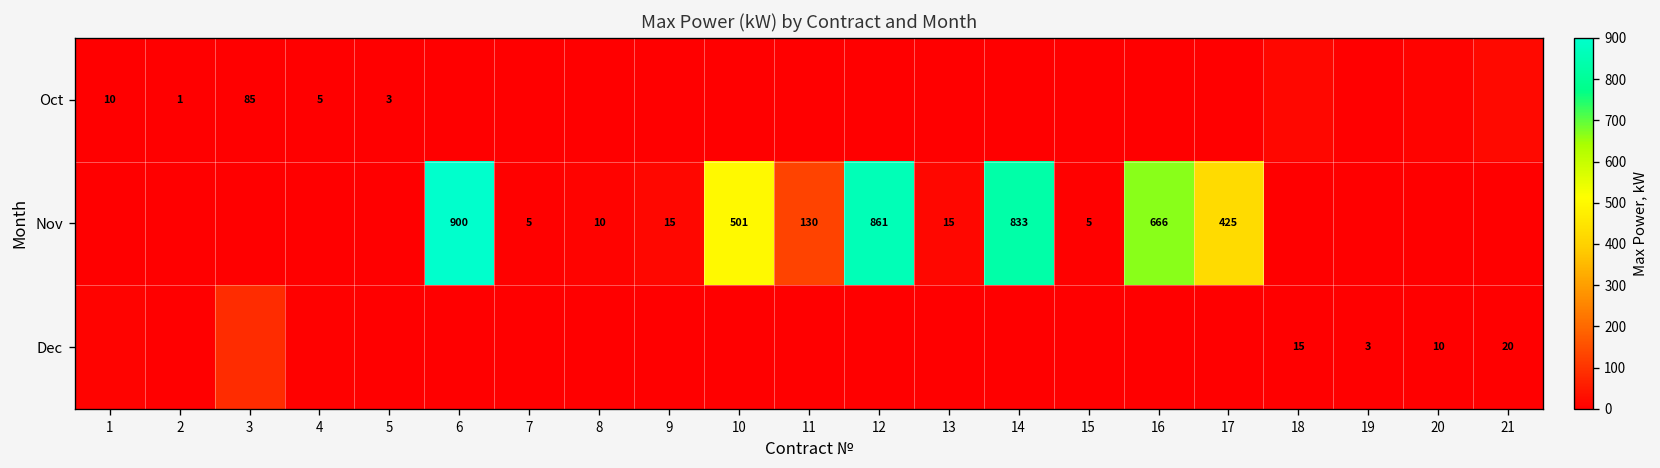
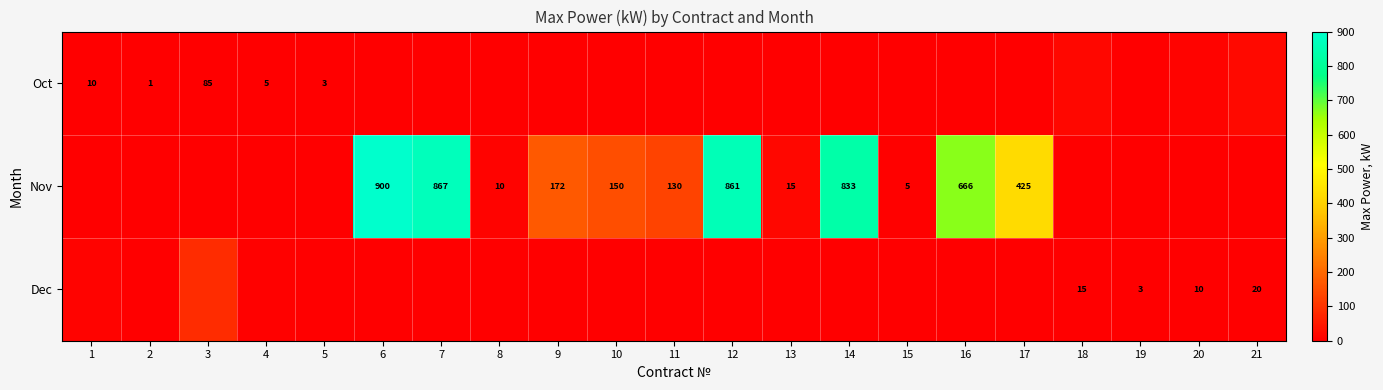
Nov, 7: 5 -> 867
Nov, 9: 15 -> 172
Nov, 10: 501 -> 150
